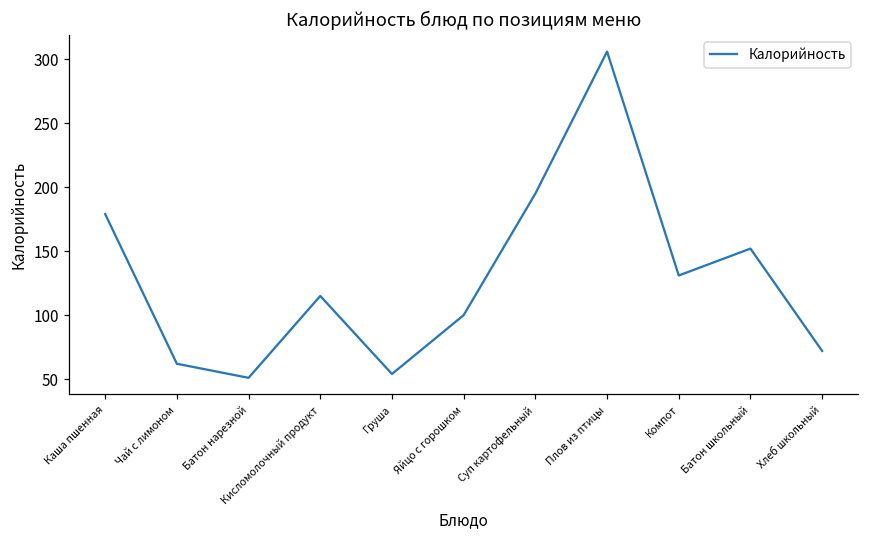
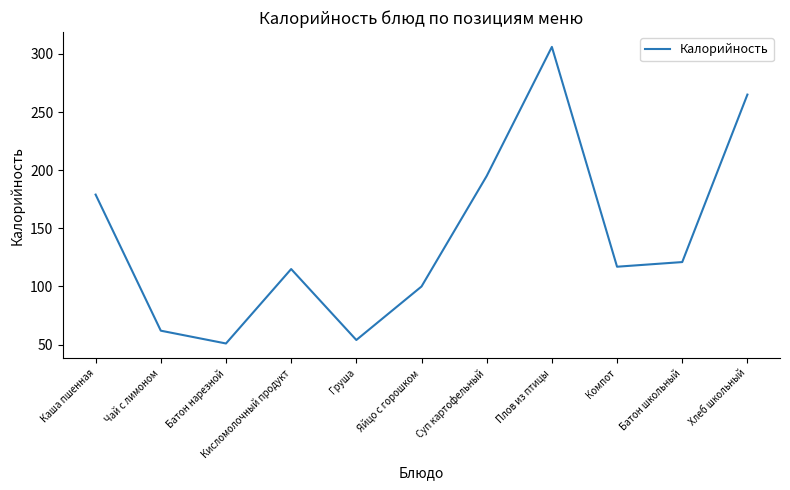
Компот: 131 -> 117
Батон школьный: 152 -> 121
Хлеб школьный: 72 -> 265
